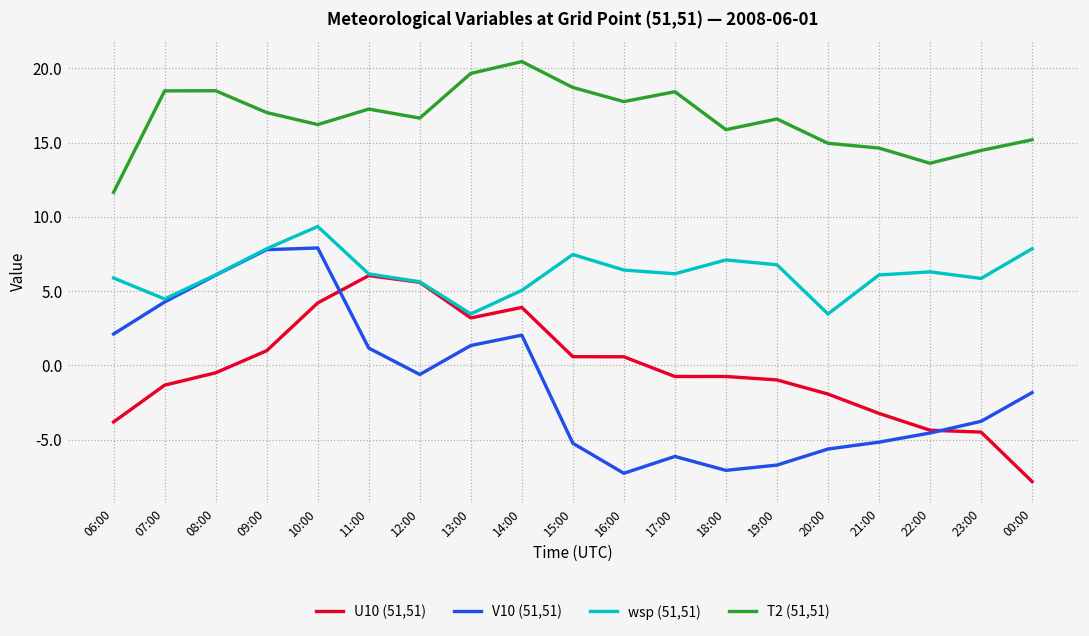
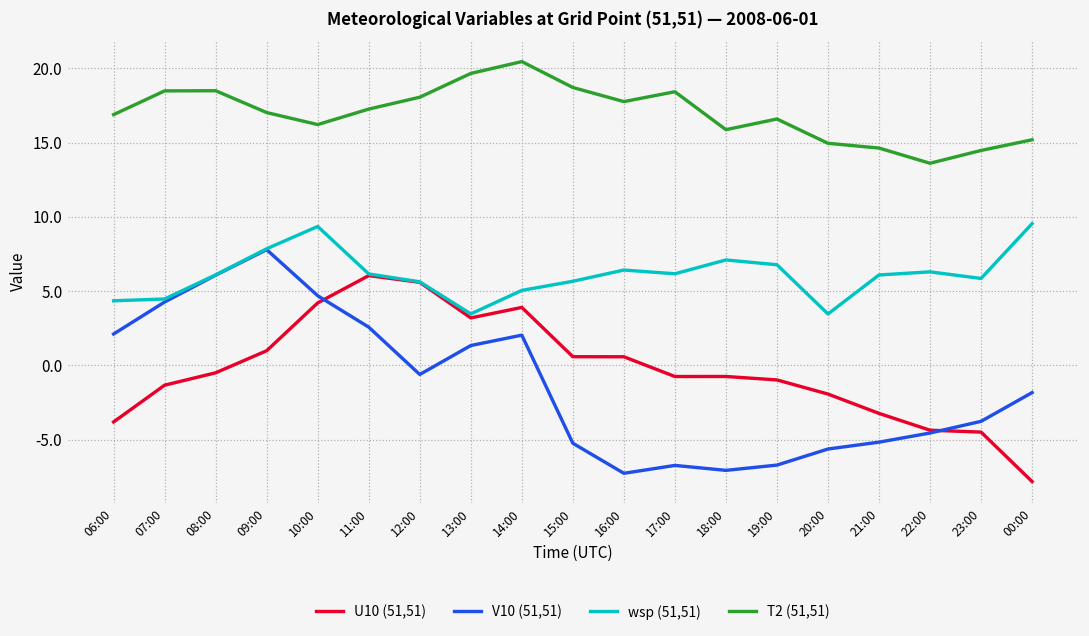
wsp (51,51), 06:00: 5.9 -> 4.4
T2 (51,51), 06:00: 11.7 -> 16.9
V10 (51,51), 10:00: 7.9 -> 4.7
V10 (51,51), 11:00: 1.2 -> 2.6
T2 (51,51), 12:00: 16.6 -> 18.1
wsp (51,51), 15:00: 7.5 -> 5.7
V10 (51,51), 17:00: -6.1 -> -6.7
wsp (51,51), 00:00: 7.9 -> 9.5
